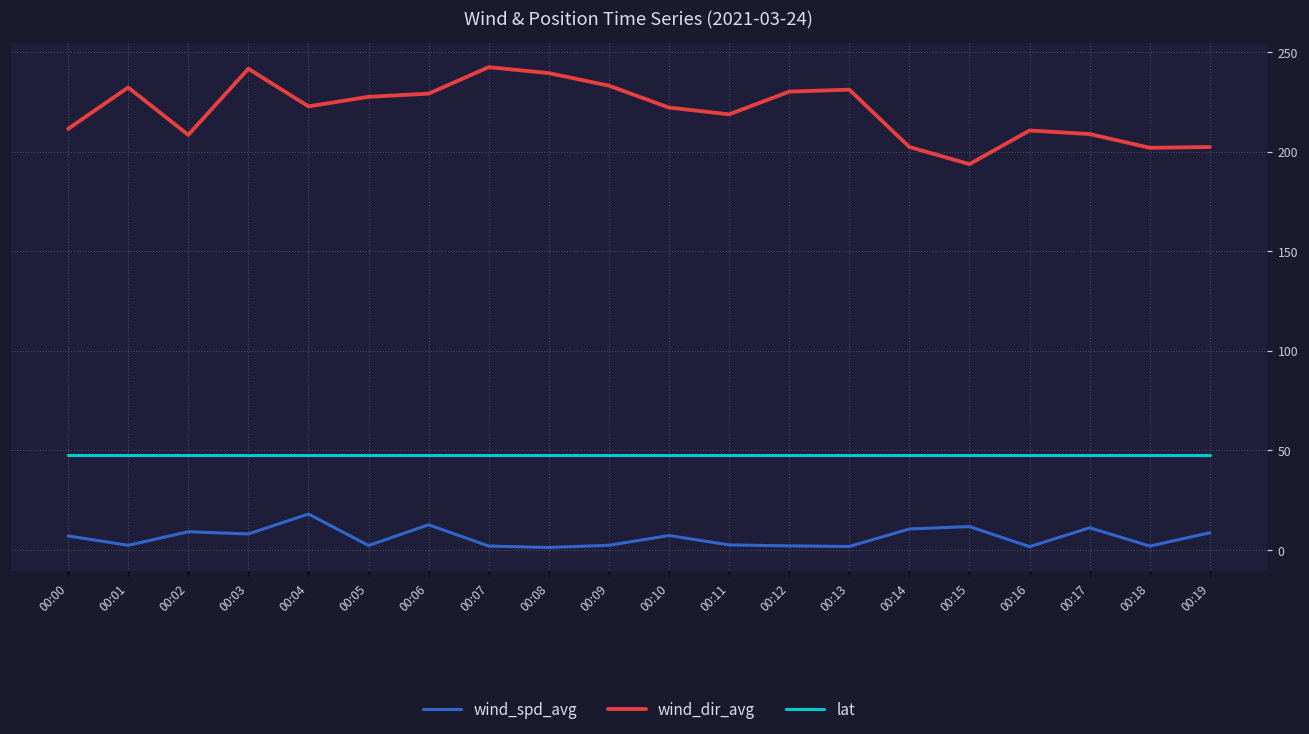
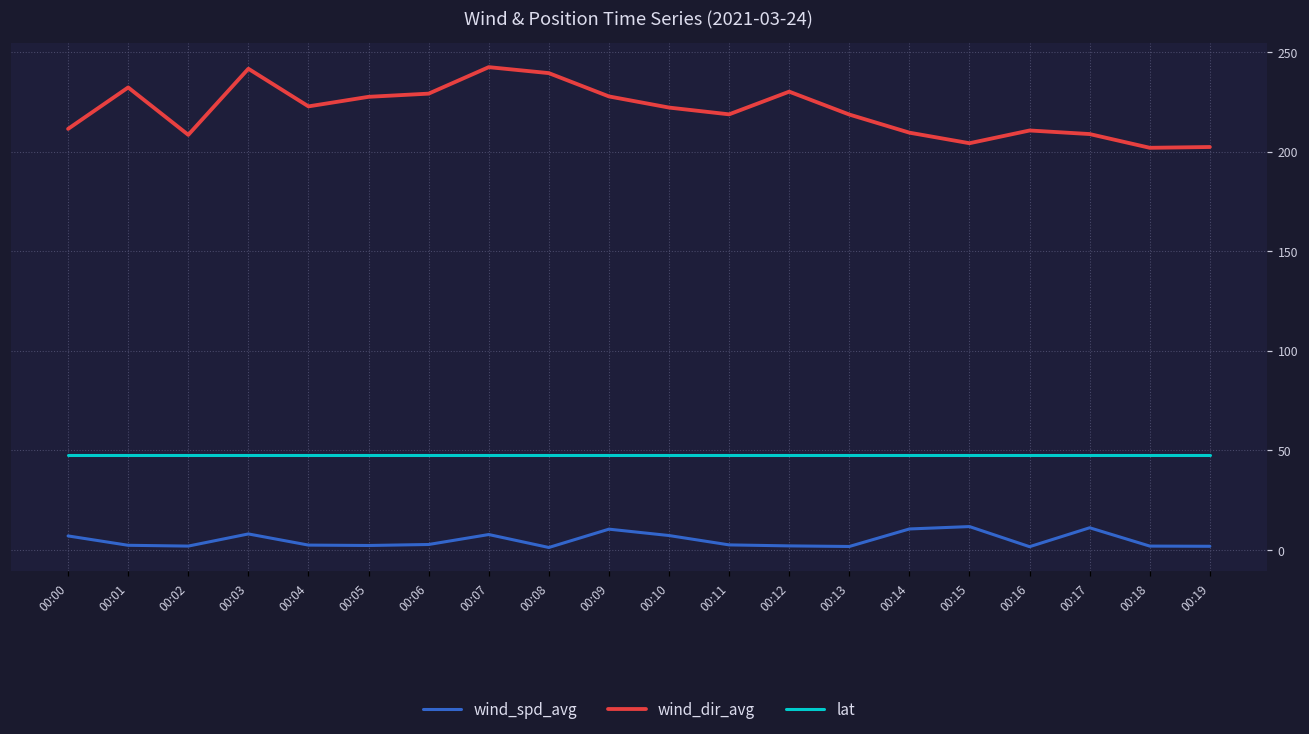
wind_spd_avg, 00:02: 9 -> 2
wind_spd_avg, 00:04: 18 -> 3
wind_spd_avg, 00:06: 13 -> 3
wind_spd_avg, 00:07: 2 -> 8
wind_spd_avg, 00:09: 2 -> 11
wind_dir_avg, 00:09: 233 -> 228
wind_dir_avg, 00:13: 231 -> 219
wind_dir_avg, 00:14: 202 -> 210
wind_dir_avg, 00:15: 194 -> 204
wind_spd_avg, 00:19: 9 -> 2
